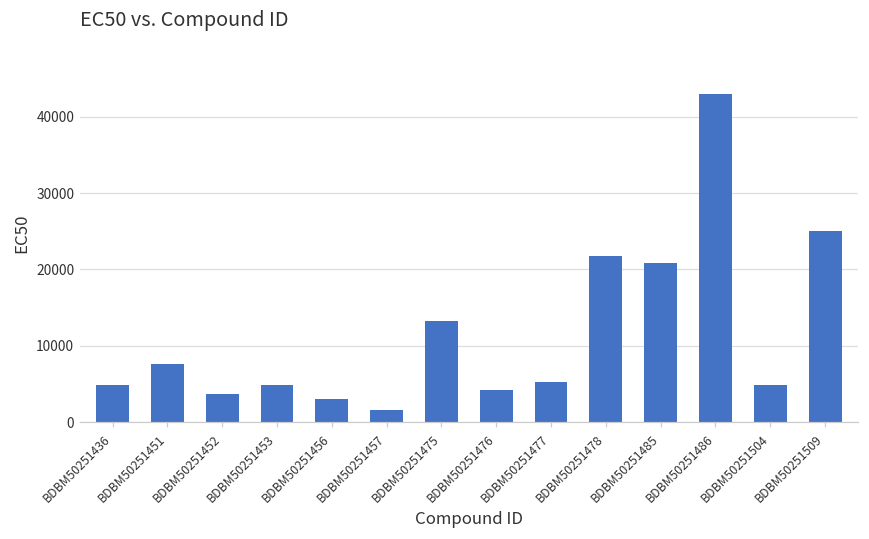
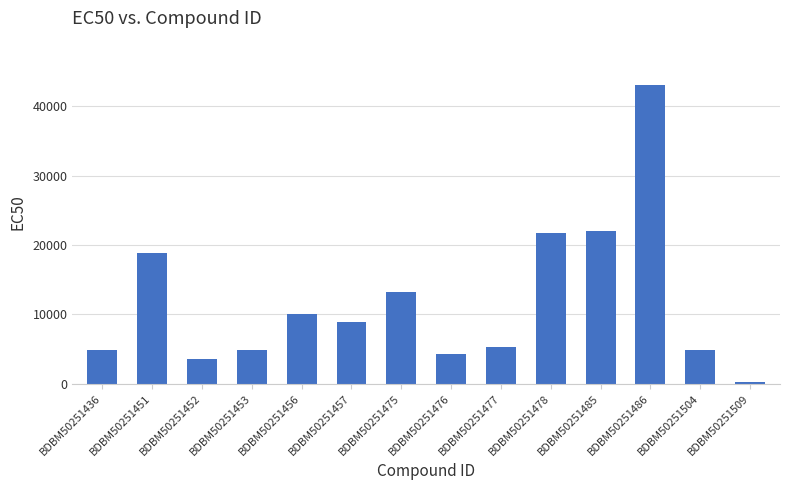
BDBM50251451: 8000 -> 19000
BDBM50251456: 3000 -> 10000
BDBM50251457: 2000 -> 9000
BDBM50251485: 21000 -> 22000
BDBM50251509: 25000 -> 0
